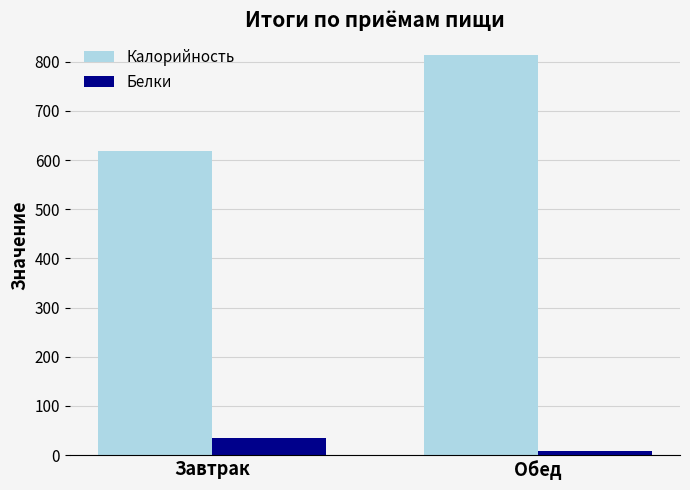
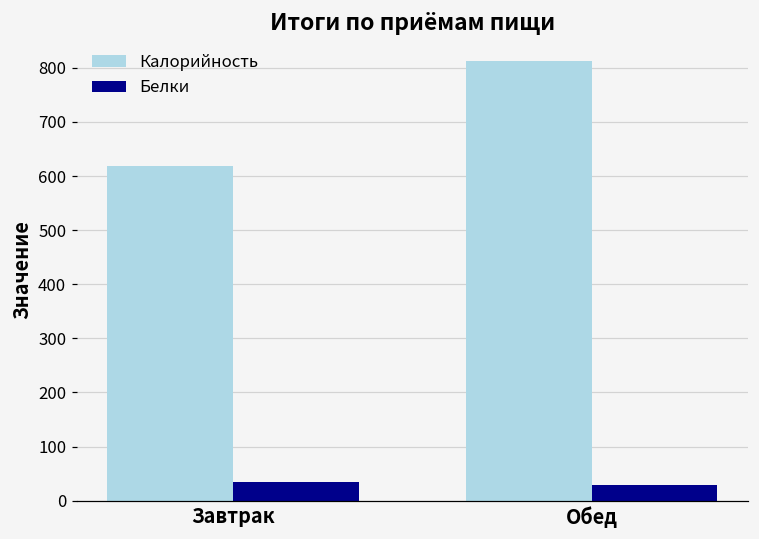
Белки, Обед: 10 -> 30
